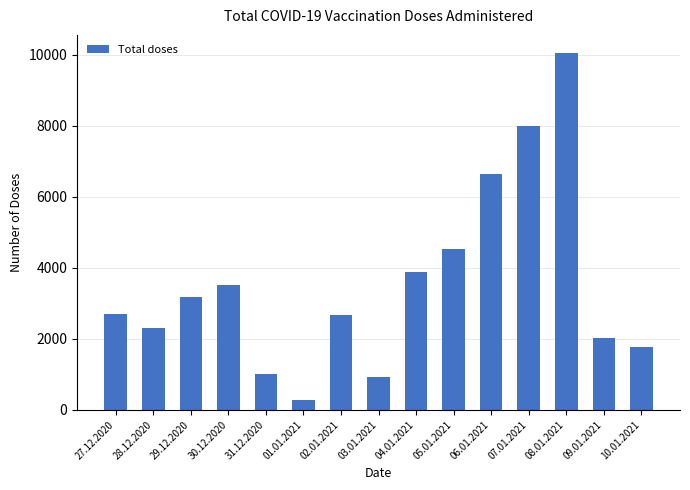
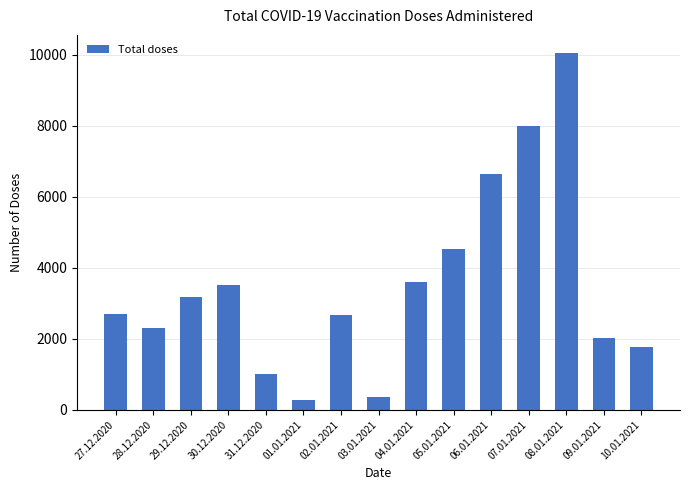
03.01.2021: 900 -> 400
04.01.2021: 3900 -> 3600
